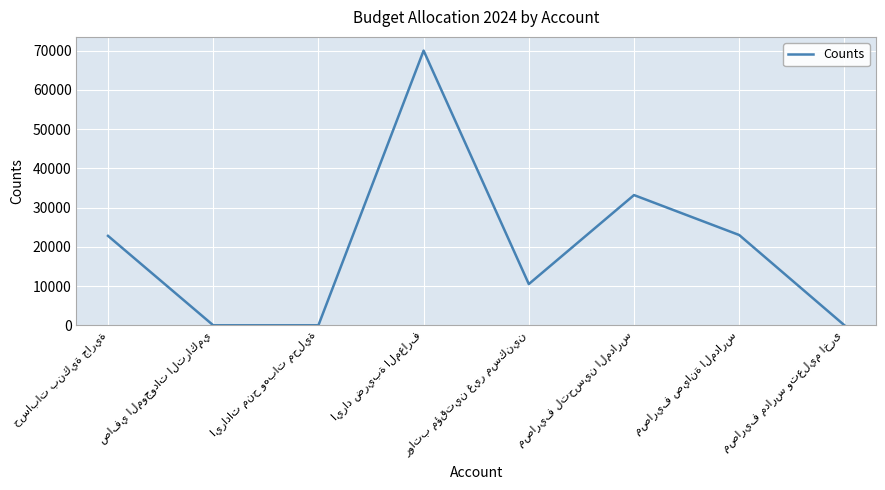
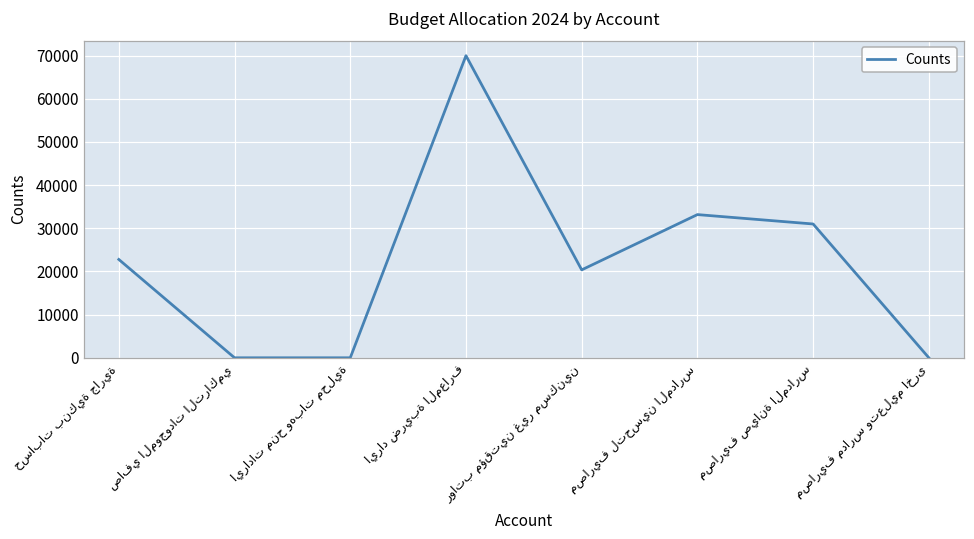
رواتب مؤقتين غير مسكنين: 11000 -> 20000
مصاريف صيانة المدارس: 23000 -> 31000
